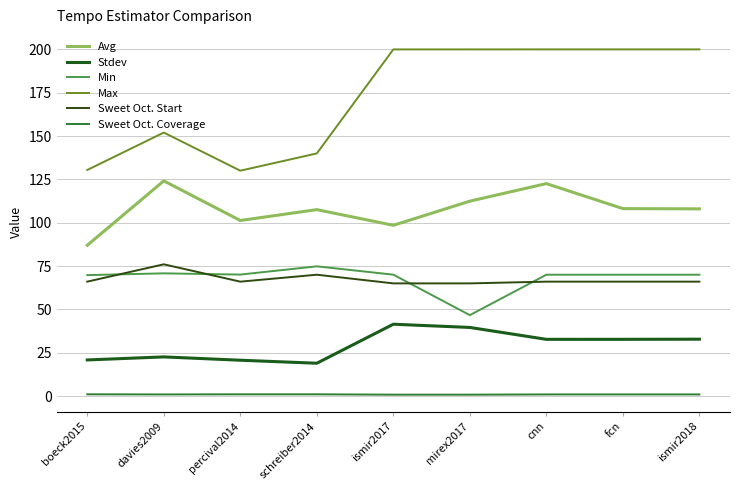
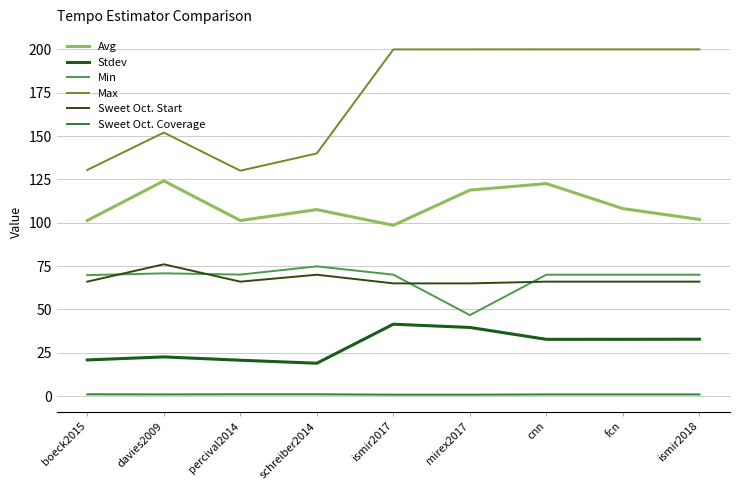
Avg, boeck2015: 87 -> 101
Avg, mirex2017: 112 -> 119
Avg, ismir2018: 108 -> 102
